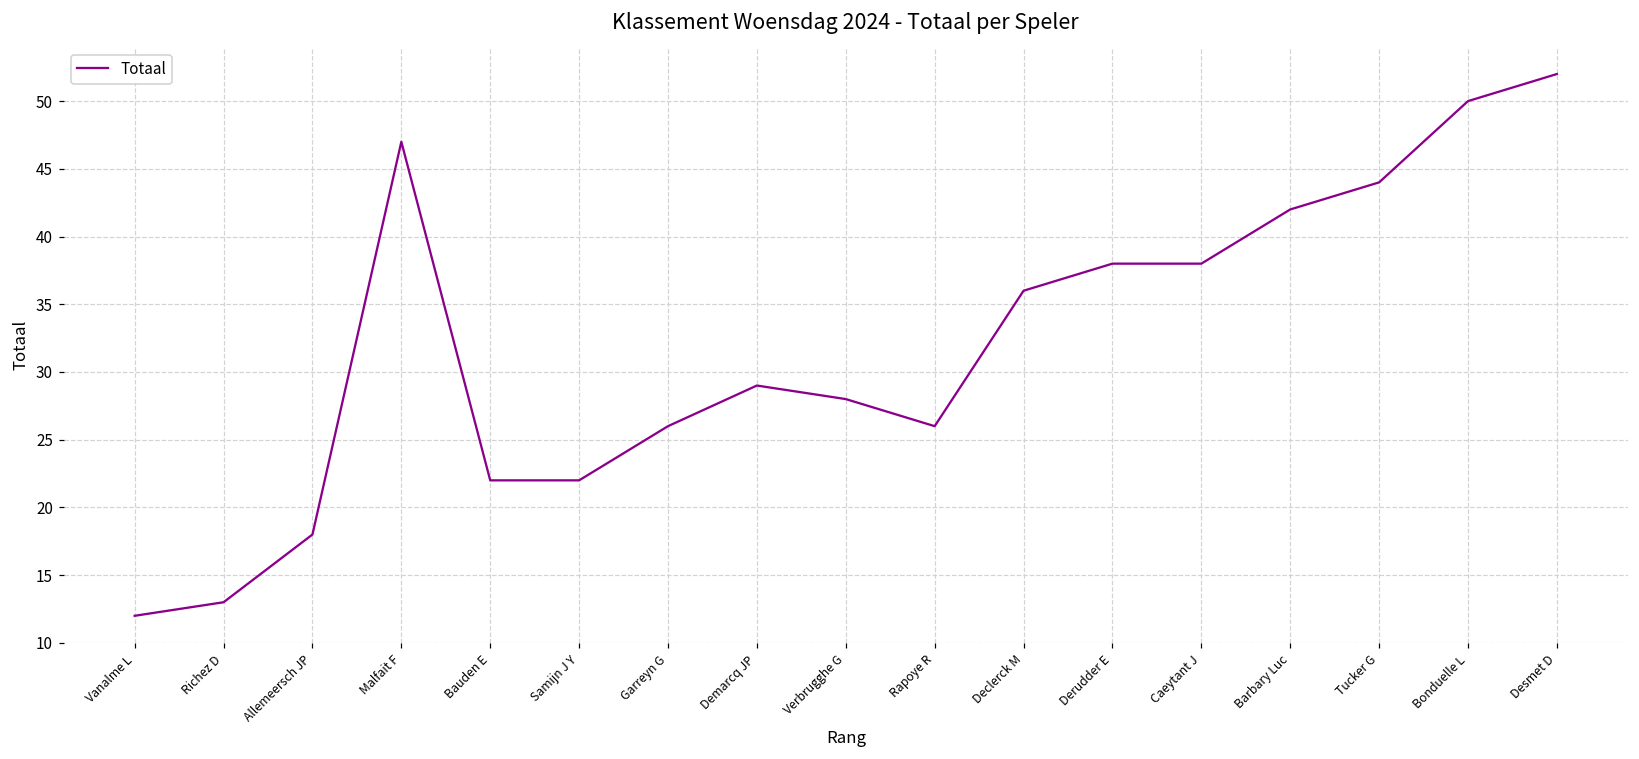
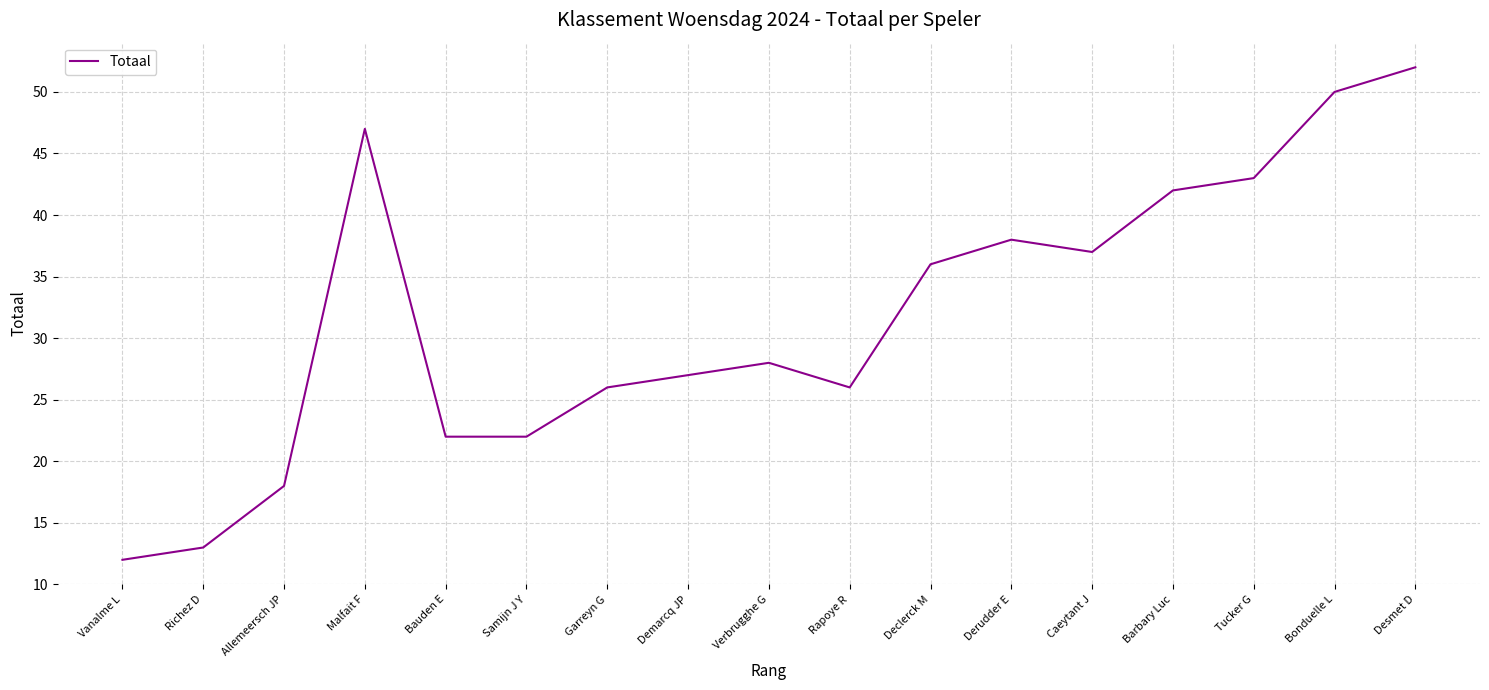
Demarcq JP: 29 -> 27
Caeytant J: 38 -> 37
Tucker G: 44 -> 43
